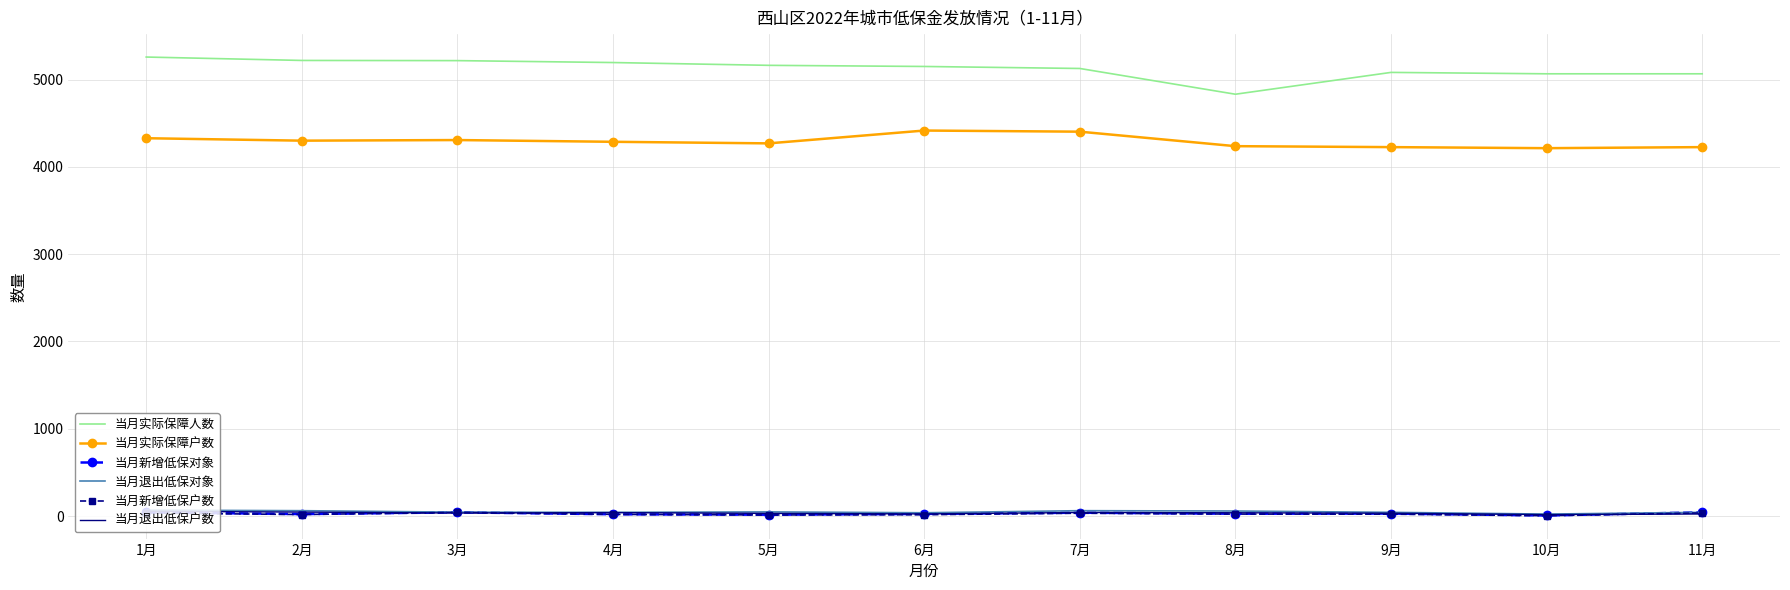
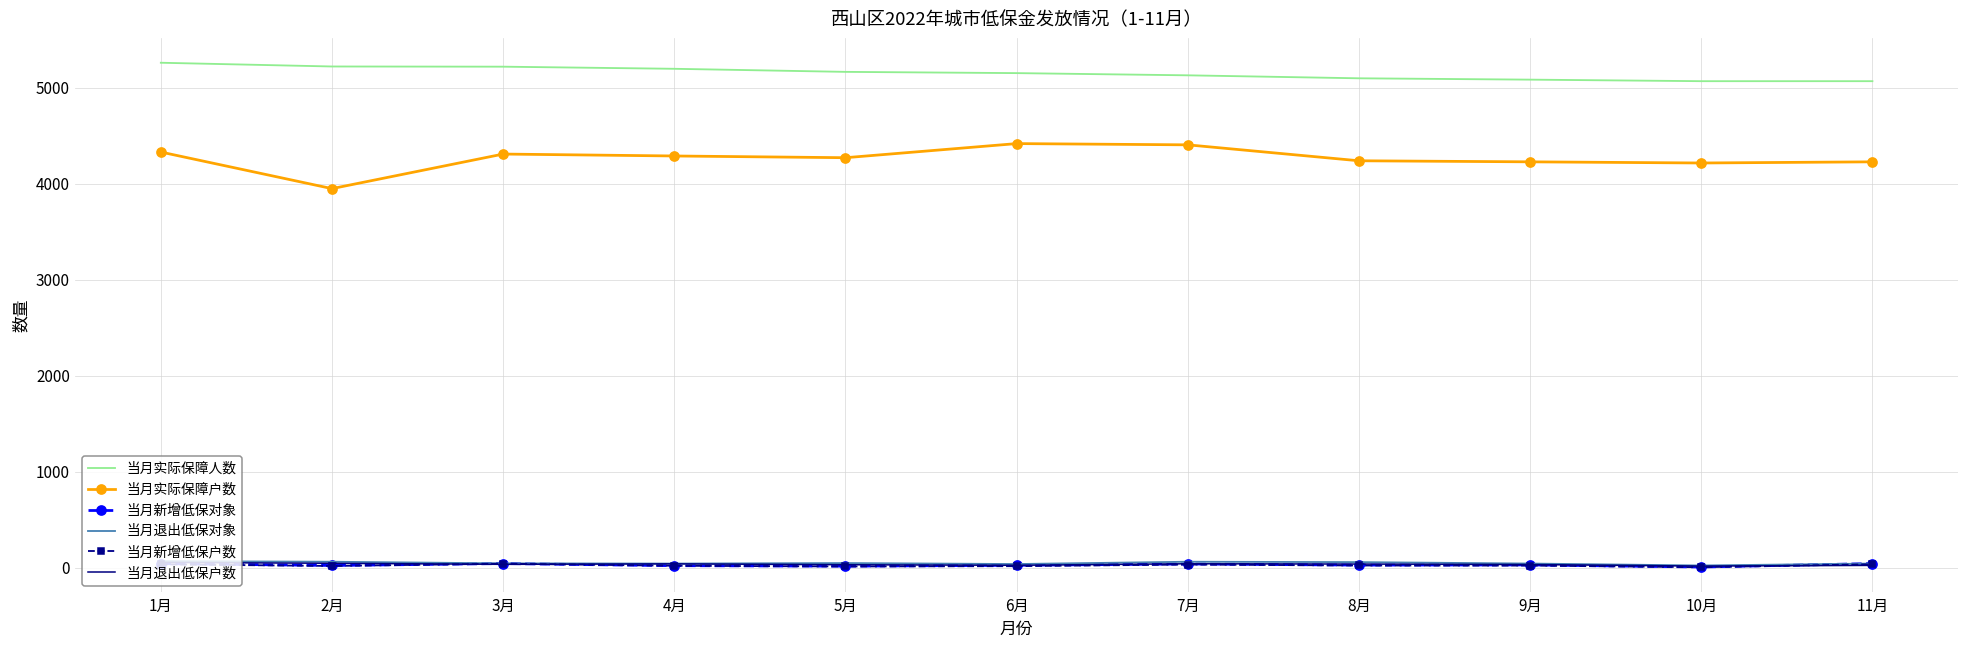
当月实际保障户数, 2月: 4300 -> 3900
当月实际保障人数, 8月: 4800 -> 5100
